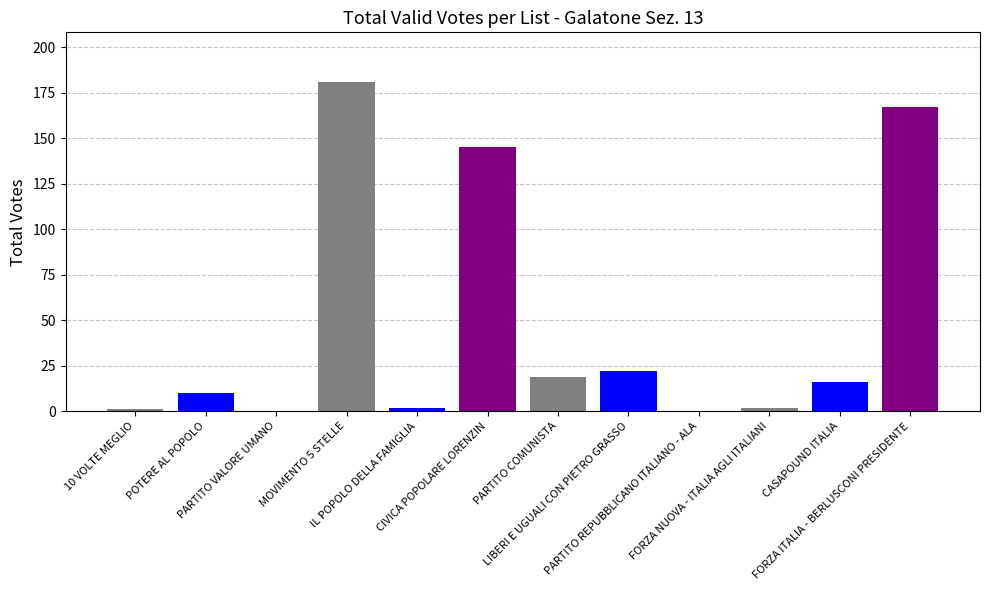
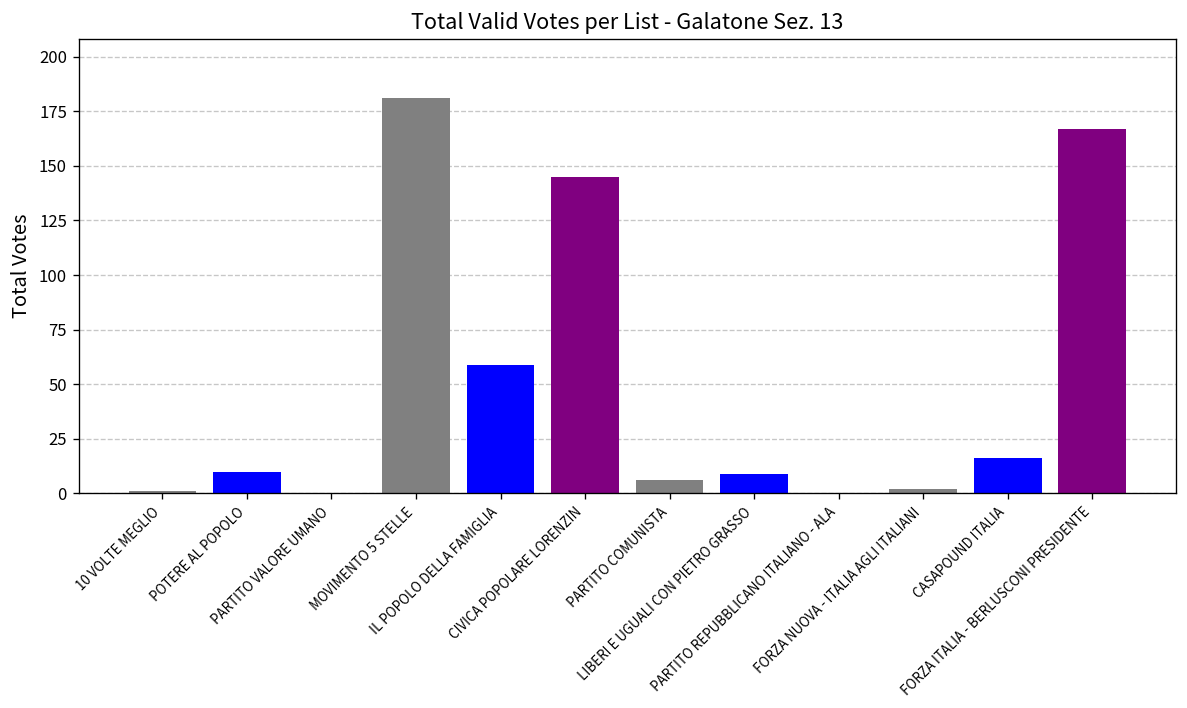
IL POPOLO DELLA FAMIGLIA: 2 -> 59
PARTITO COMUNISTA: 19 -> 6
LIBERI E UGUALI CON PIETRO GRASSO: 22 -> 9
